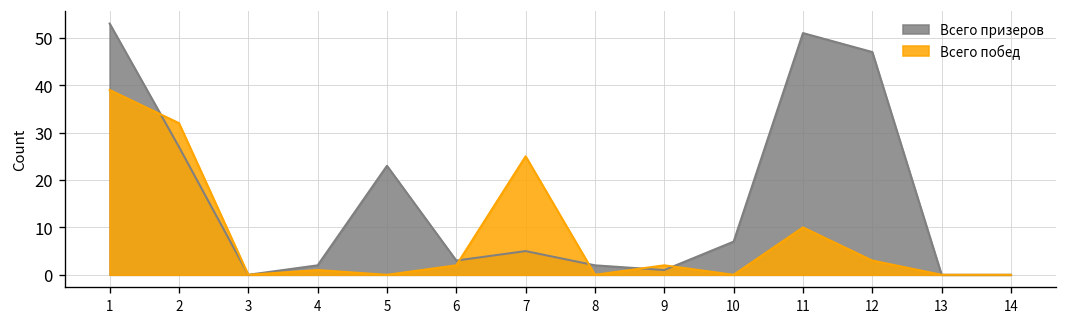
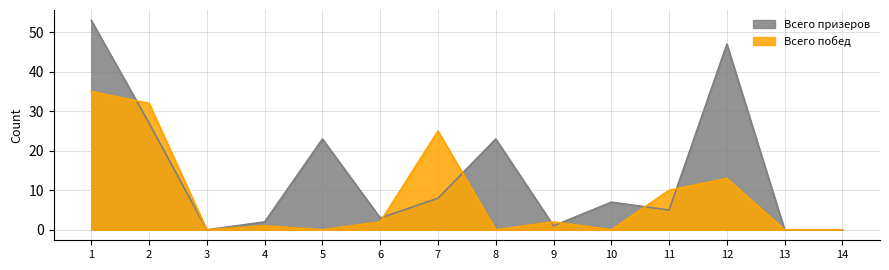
Всего побед, 1: 39 -> 35
Всего призеров, 7: 5 -> 8
Всего призеров, 8: 2 -> 23
Всего призеров, 11: 51 -> 5
Всего побед, 12: 3 -> 13
